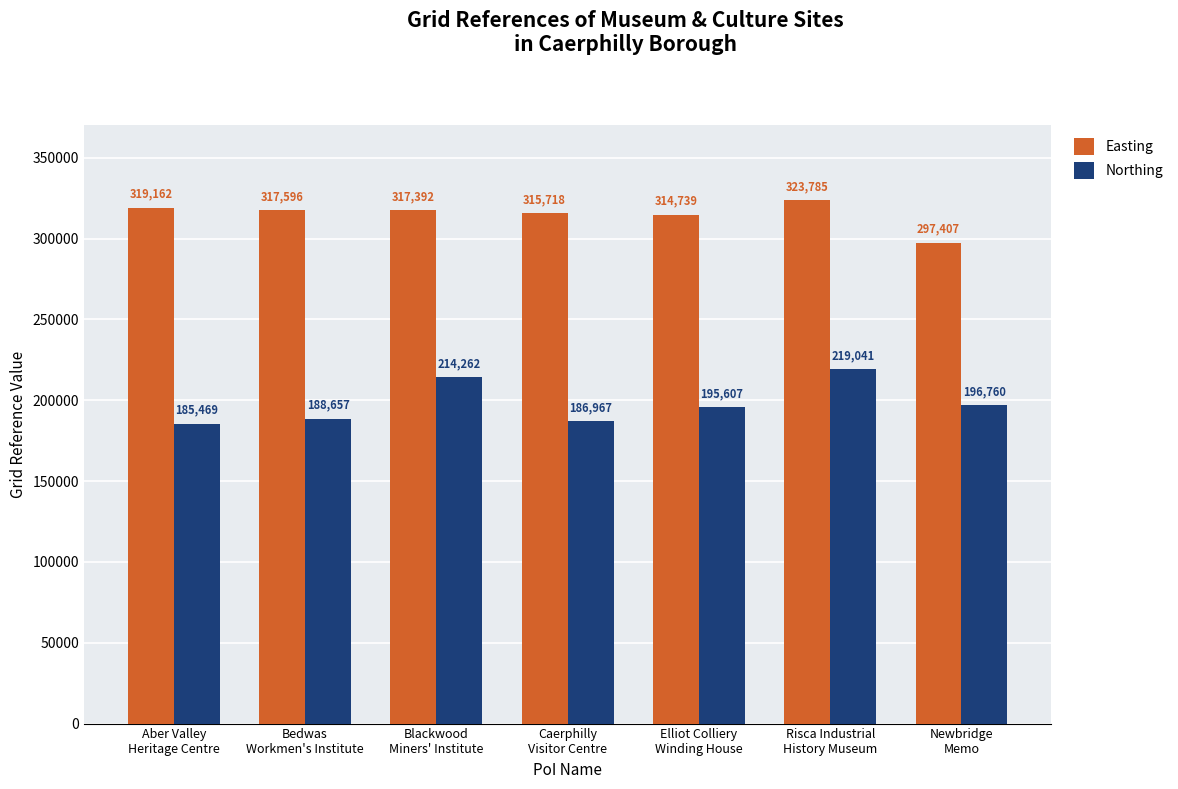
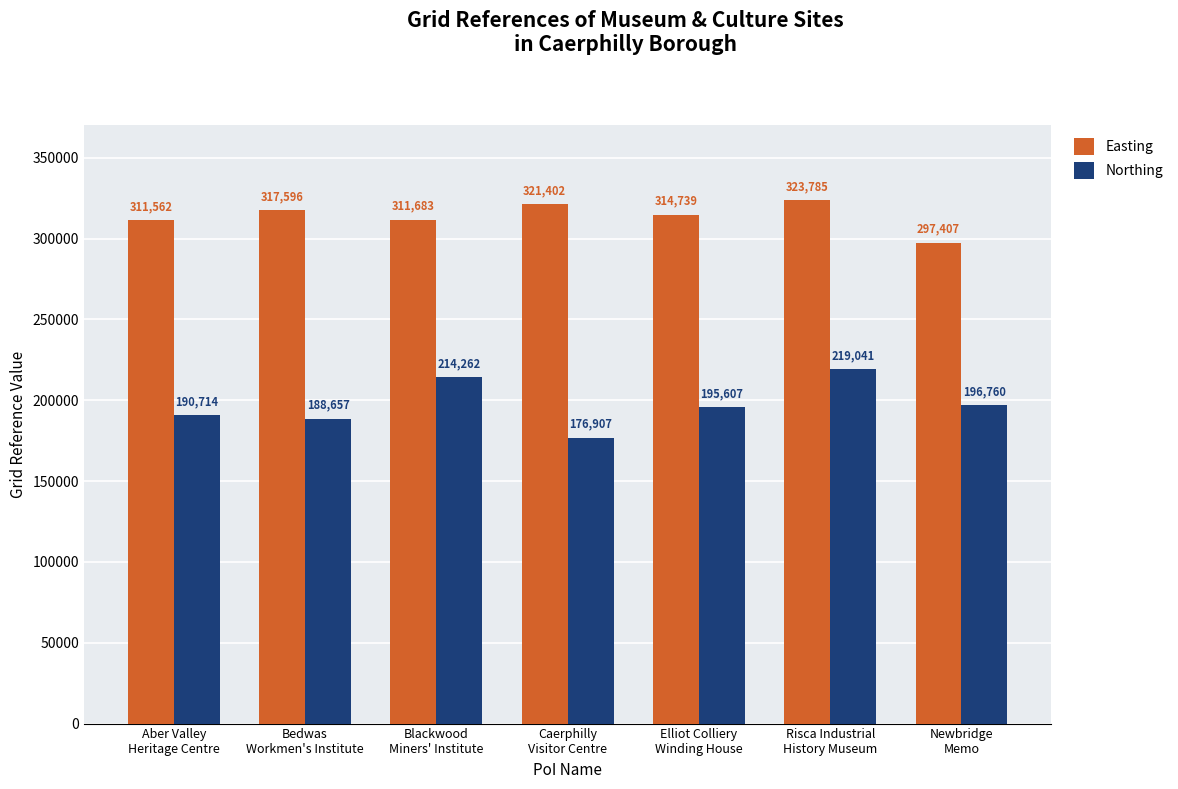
Easting, Aber Valley Heritage Centre: 319,162 -> 311,562
Northing, Aber Valley Heritage Centre: 185,469 -> 190,714
Easting, Blackwood Miners' Institute: 317,392 -> 311,683
Easting, Caerphilly Visitor Centre: 315,718 -> 321,402
Northing, Caerphilly Visitor Centre: 186,967 -> 176,907
